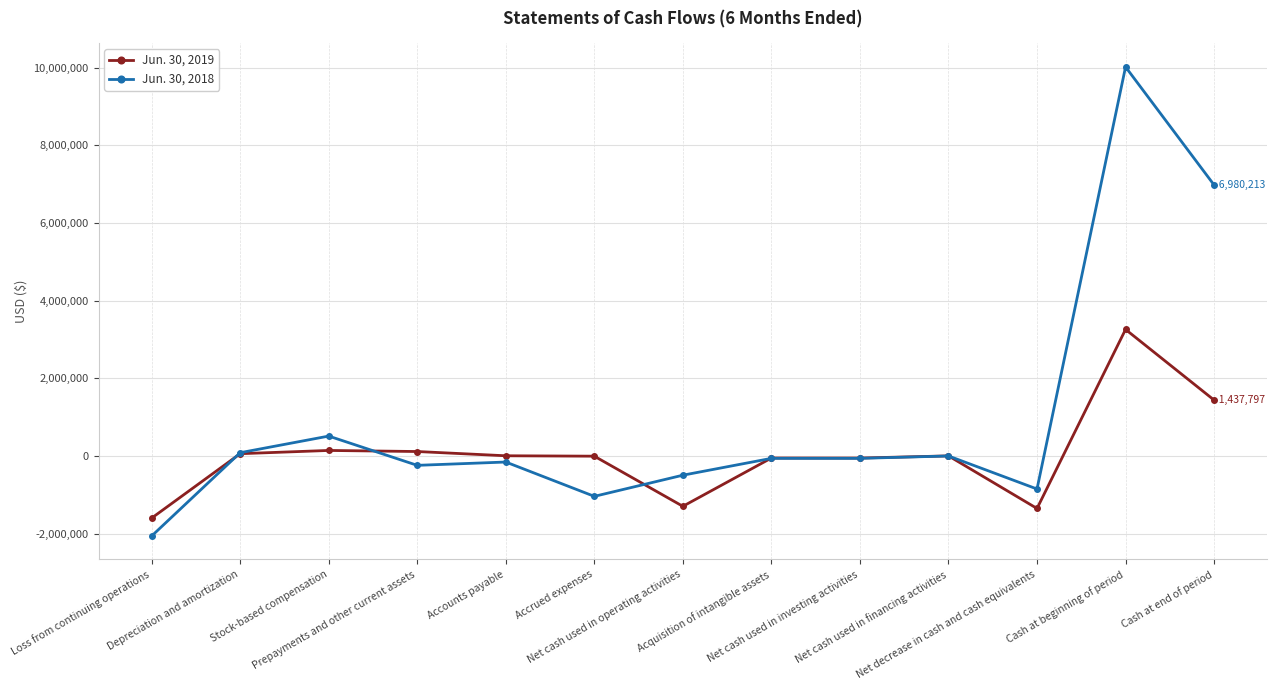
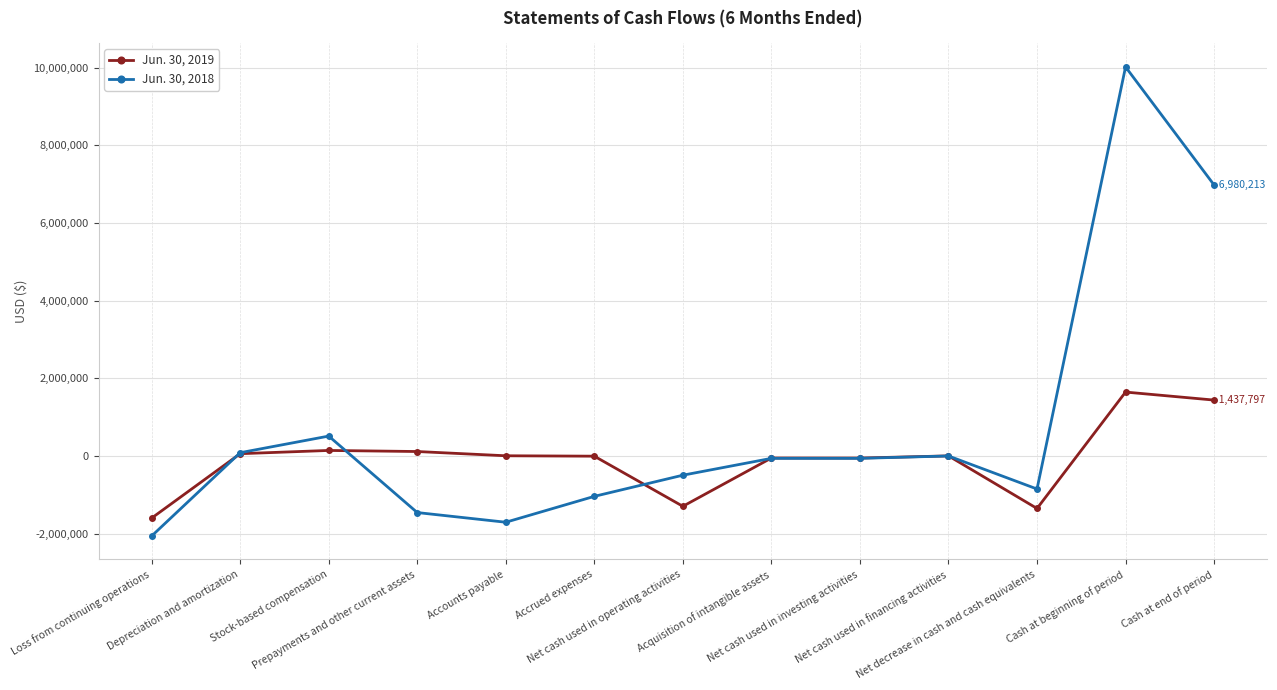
Jun. 30, 2018, Prepayments and other current assets: -200,000 -> -1,500,000
Jun. 30, 2018, Accounts payable: -200,000 -> -1,700,000
Jun. 30, 2019, Cash at beginning of period: 3,300,000 -> 1,600,000
